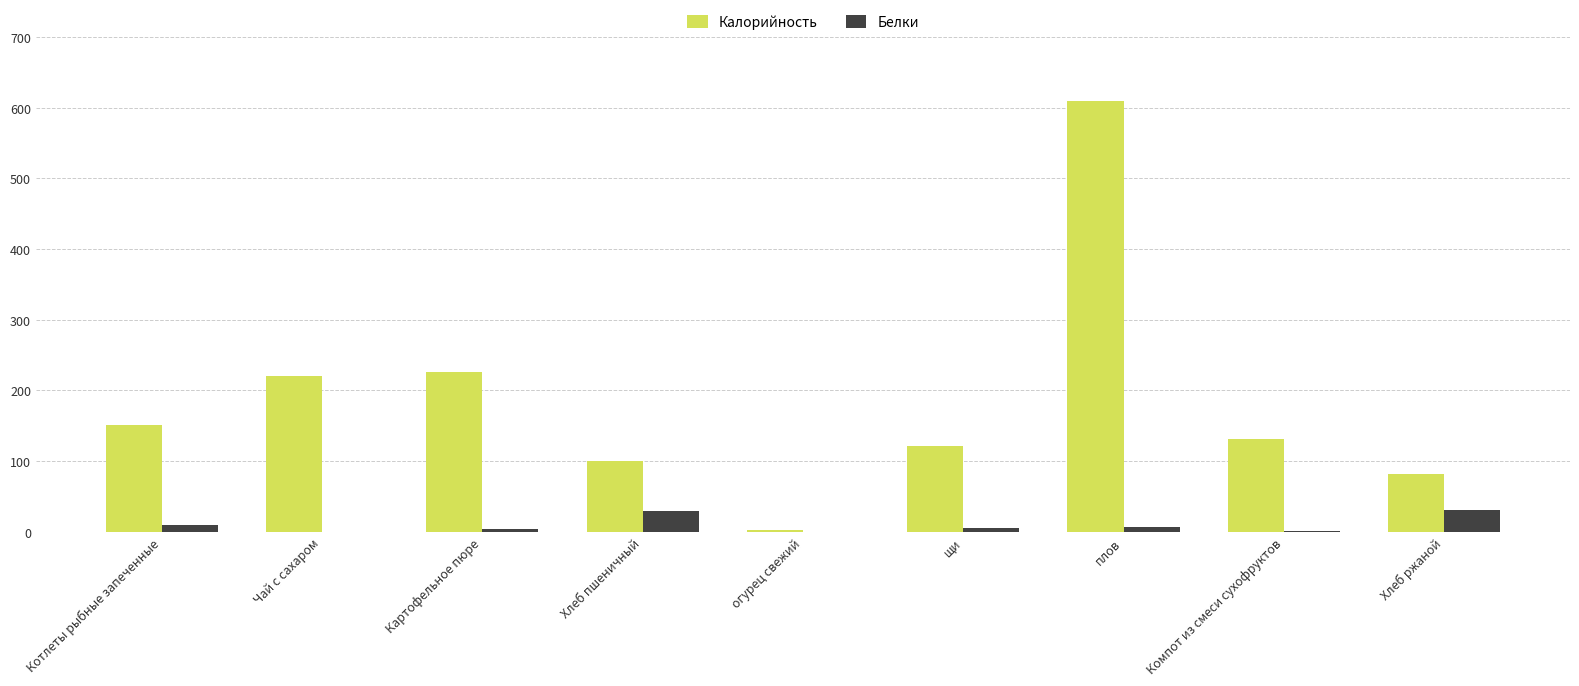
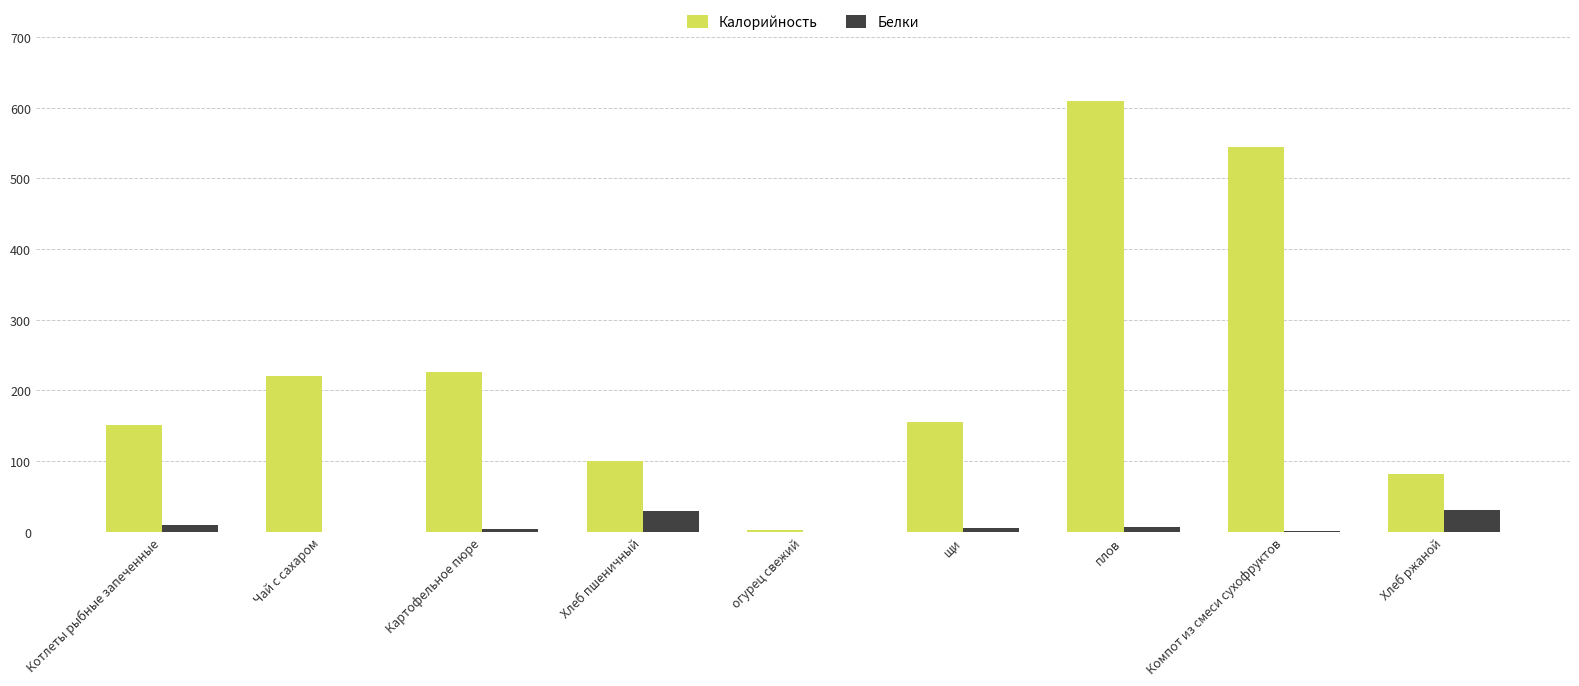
Калорийность, щи: 120 -> 160
Калорийность, Компот из смеси сухофруктов: 130 -> 550
